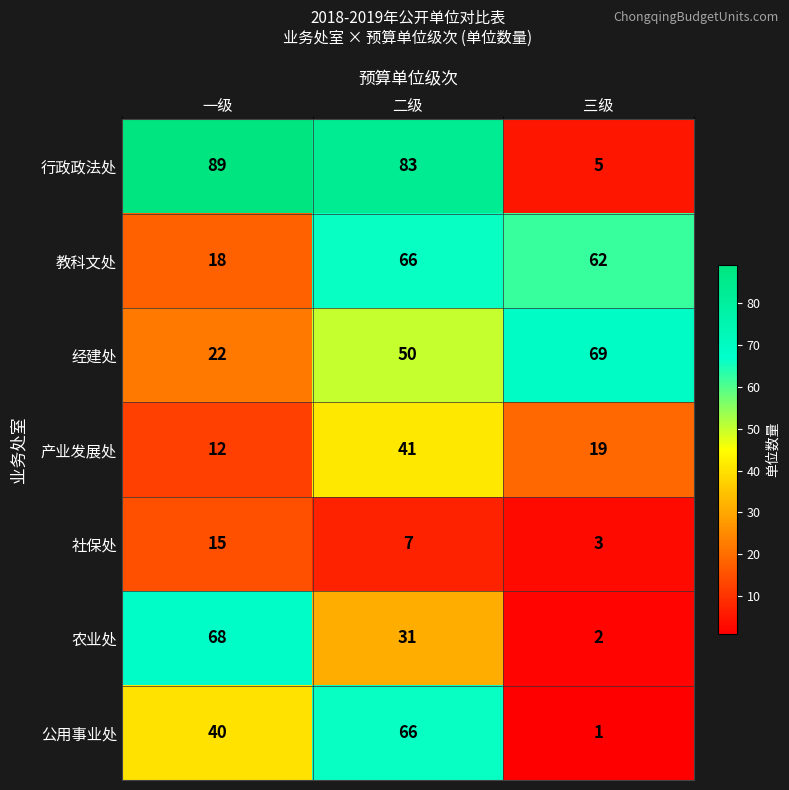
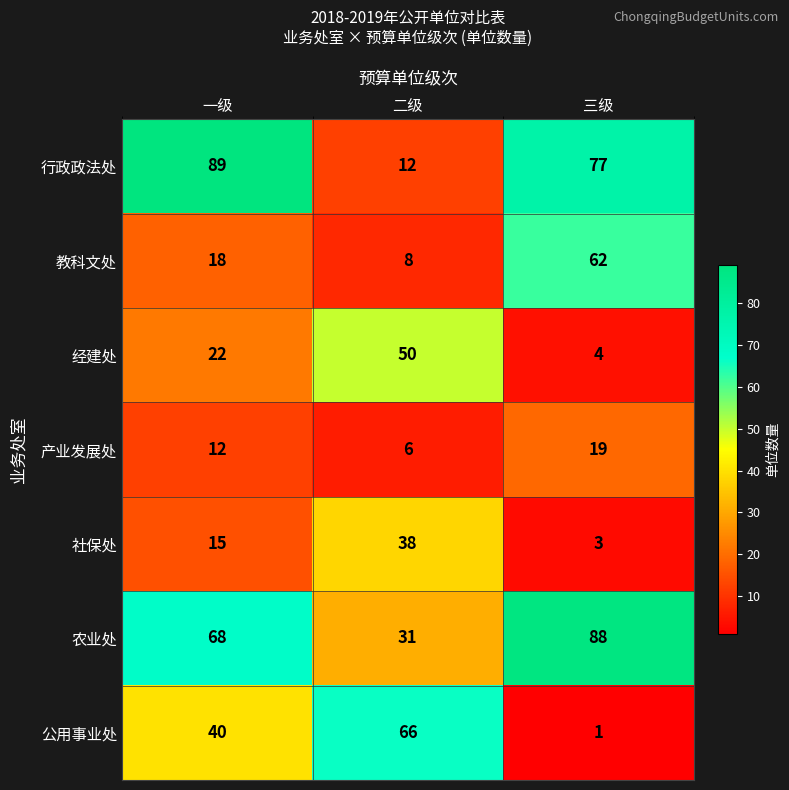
行政政法处, 二级: 83 -> 12
行政政法处, 三级: 5 -> 77
教科文处, 二级: 66 -> 8
经建处, 三级: 69 -> 4
产业发展处, 二级: 41 -> 6
社保处, 二级: 7 -> 38
农业处, 三级: 2 -> 88
